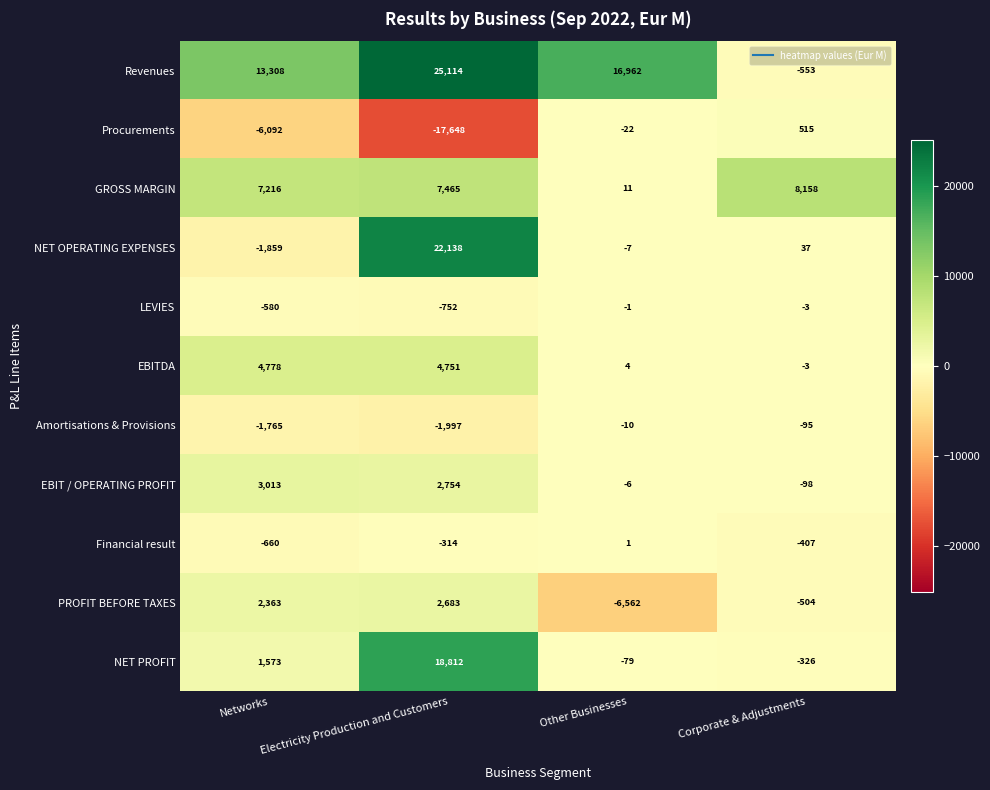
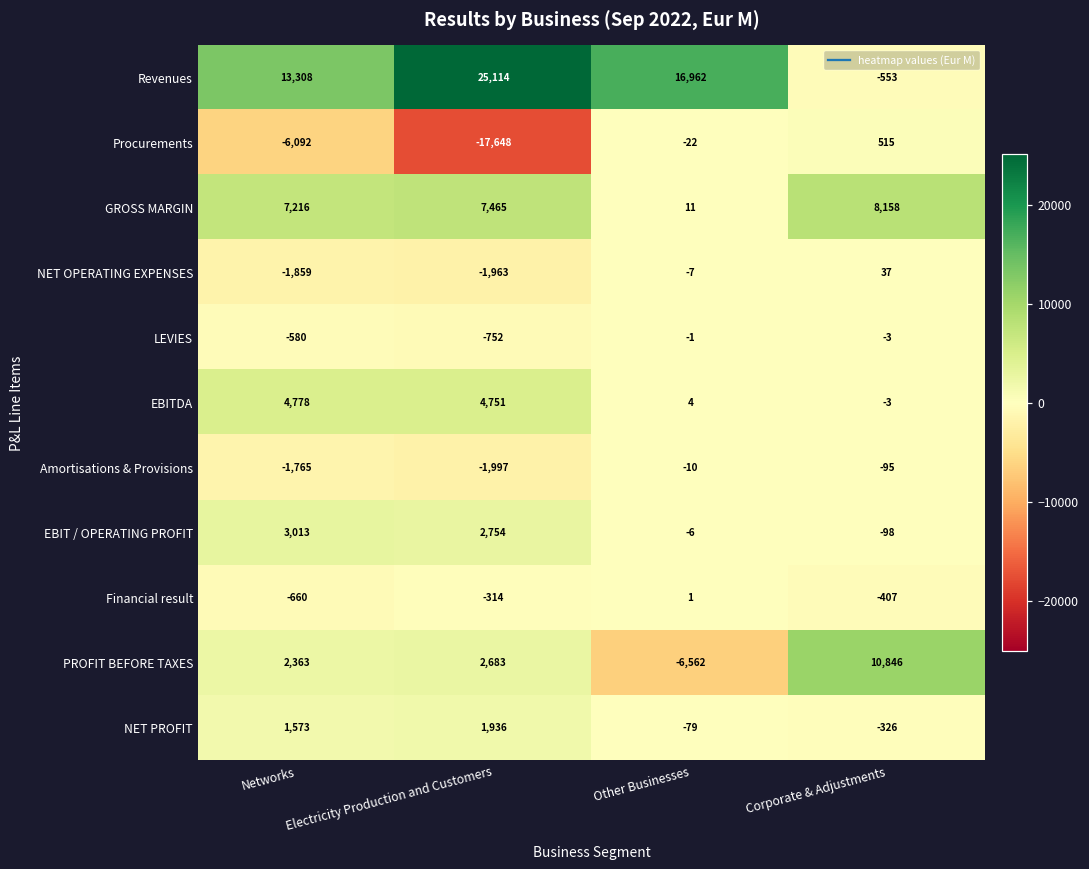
NET OPERATING EXPENSES, Electricity Production and Customers: 22,138 -> -1,963
PROFIT BEFORE TAXES, Corporate & Adjustments: -504 -> 10,846
NET PROFIT, Electricity Production and Customers: 18,812 -> 1,936
